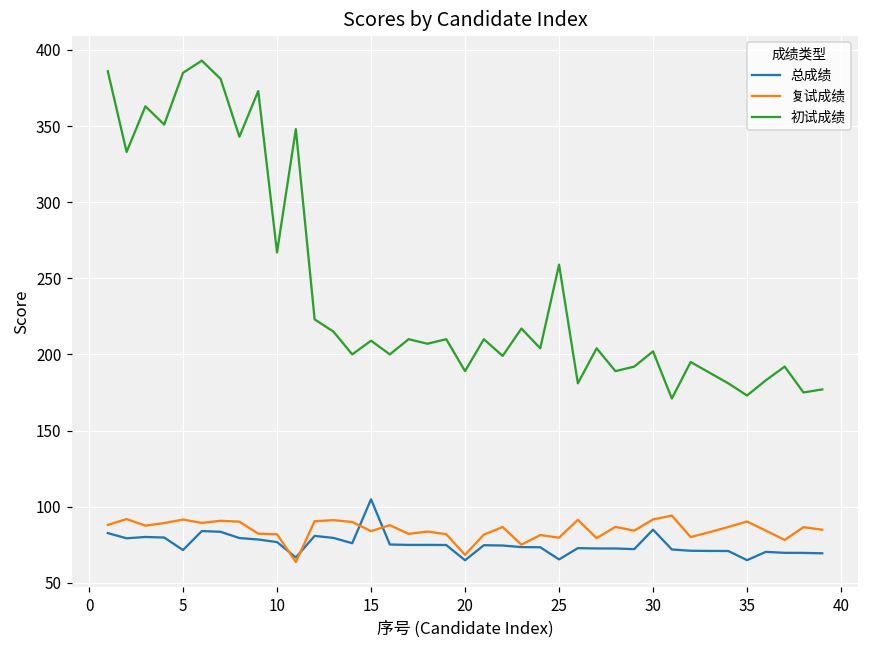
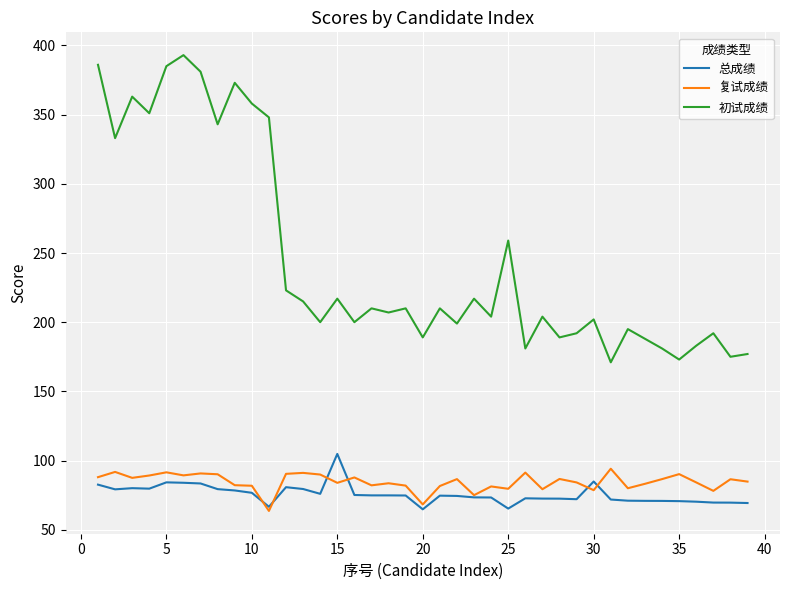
总成绩, 5: 71 -> 84
初试成绩, 10: 267 -> 358
初试成绩, 15: 209 -> 217
复试成绩, 30: 92 -> 79
总成绩, 35: 65 -> 71
